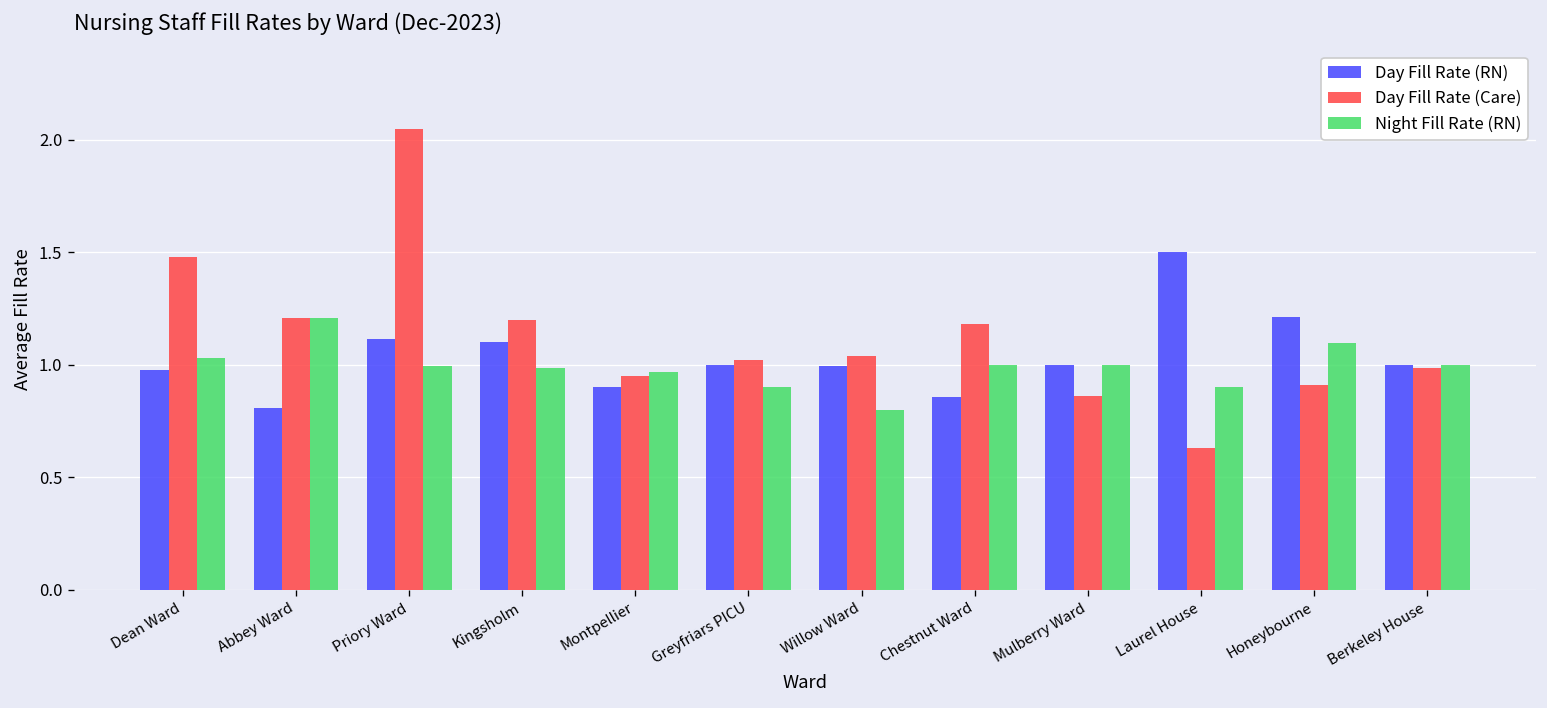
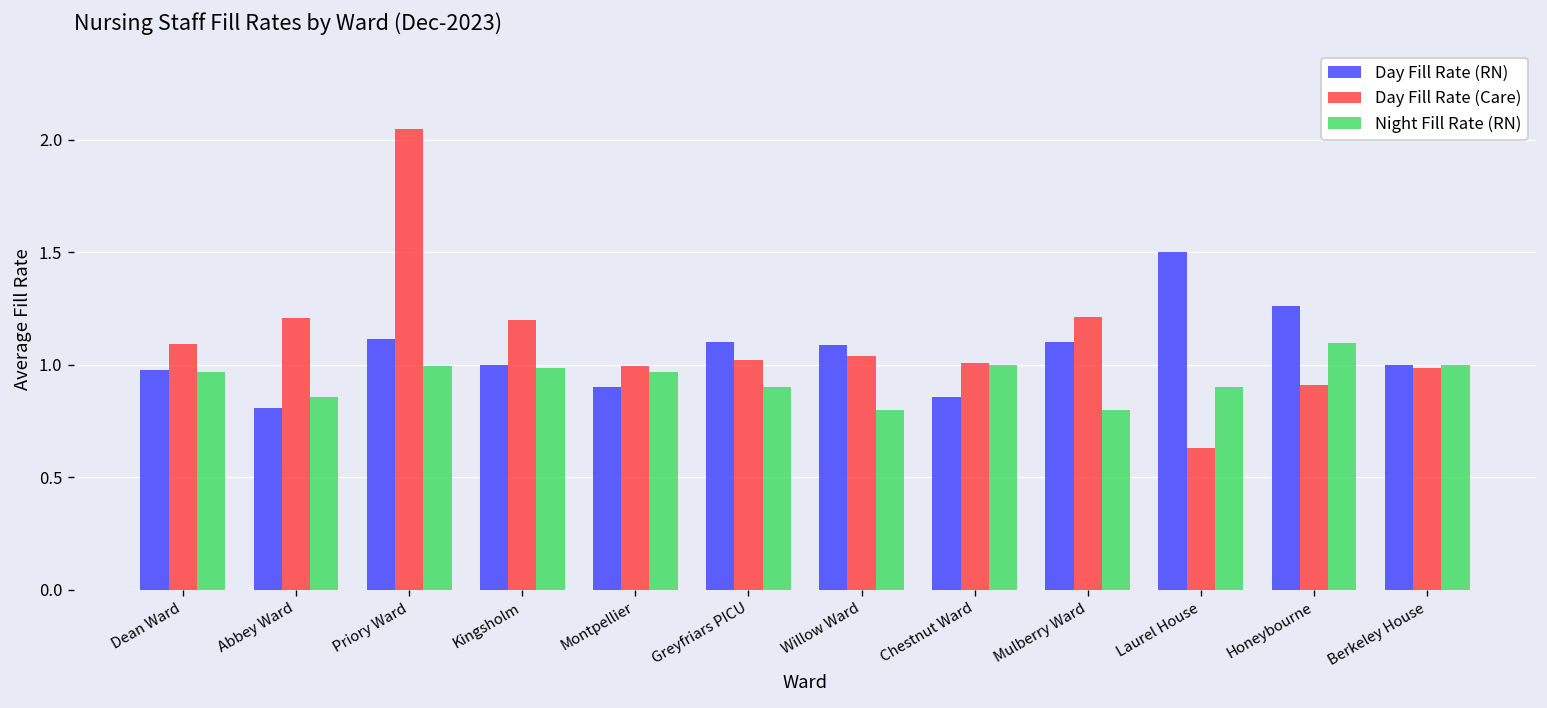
Day Fill Rate (Care), Dean Ward: 1.48 -> 1.09
Night Fill Rate (RN), Dean Ward: 1.03 -> 0.97
Night Fill Rate (RN), Abbey Ward: 1.21 -> 0.86
Day Fill Rate (RN), Kingsholm: 1.1 -> 1.0
Day Fill Rate (Care), Montpellier: 0.95 -> 1.00
Day Fill Rate (RN), Greyfriars PICU: 1.0 -> 1.1
Day Fill Rate (RN), Willow Ward: 0.99 -> 1.09
Day Fill Rate (Care), Chestnut Ward: 1.18 -> 1.01
Day Fill Rate (RN), Mulberry Ward: 1.0 -> 1.1
Day Fill Rate (Care), Mulberry Ward: 0.86 -> 1.21
Night Fill Rate (RN), Mulberry Ward: 1.0 -> 0.8
Day Fill Rate (RN), Honeybourne: 1.21 -> 1.26
